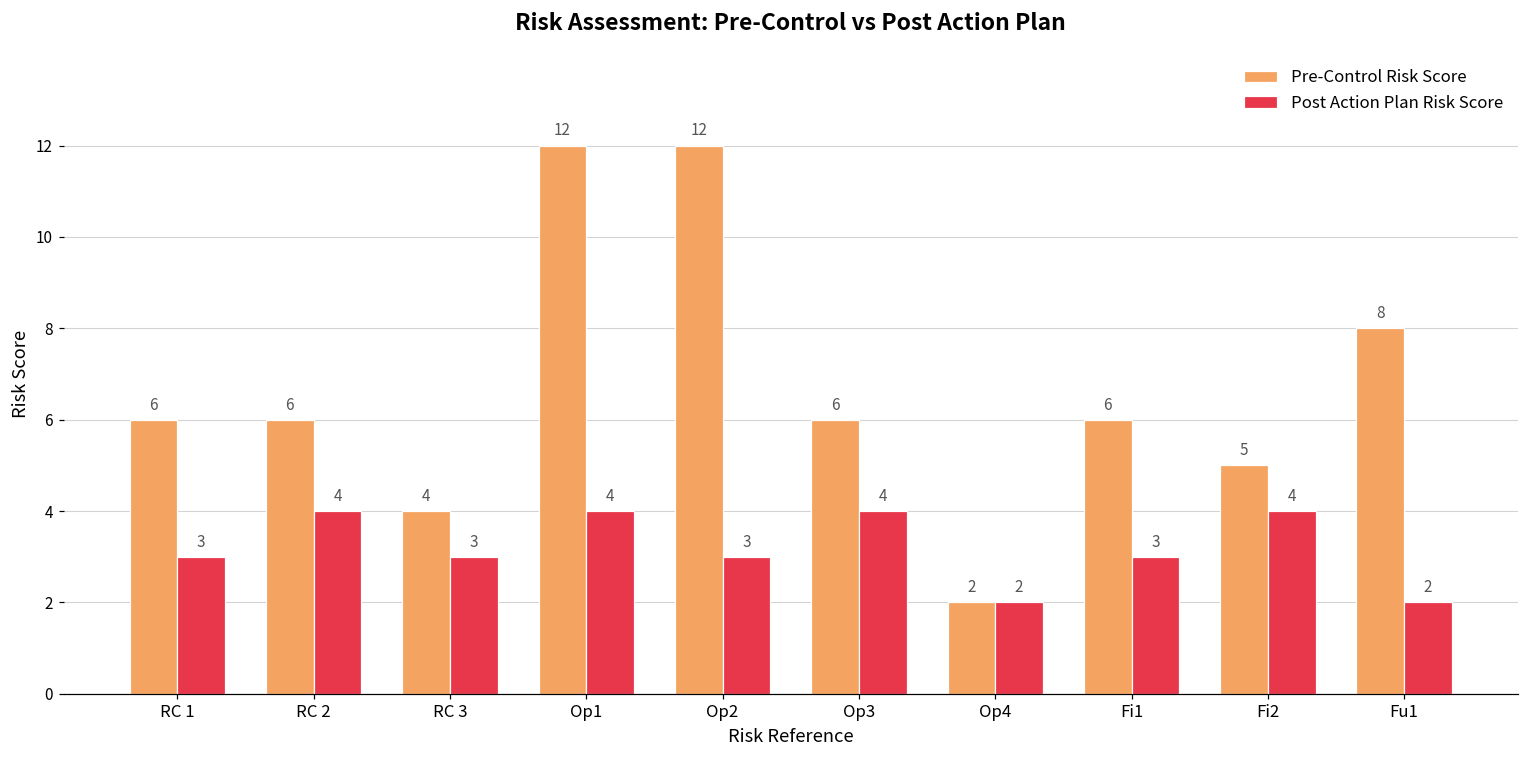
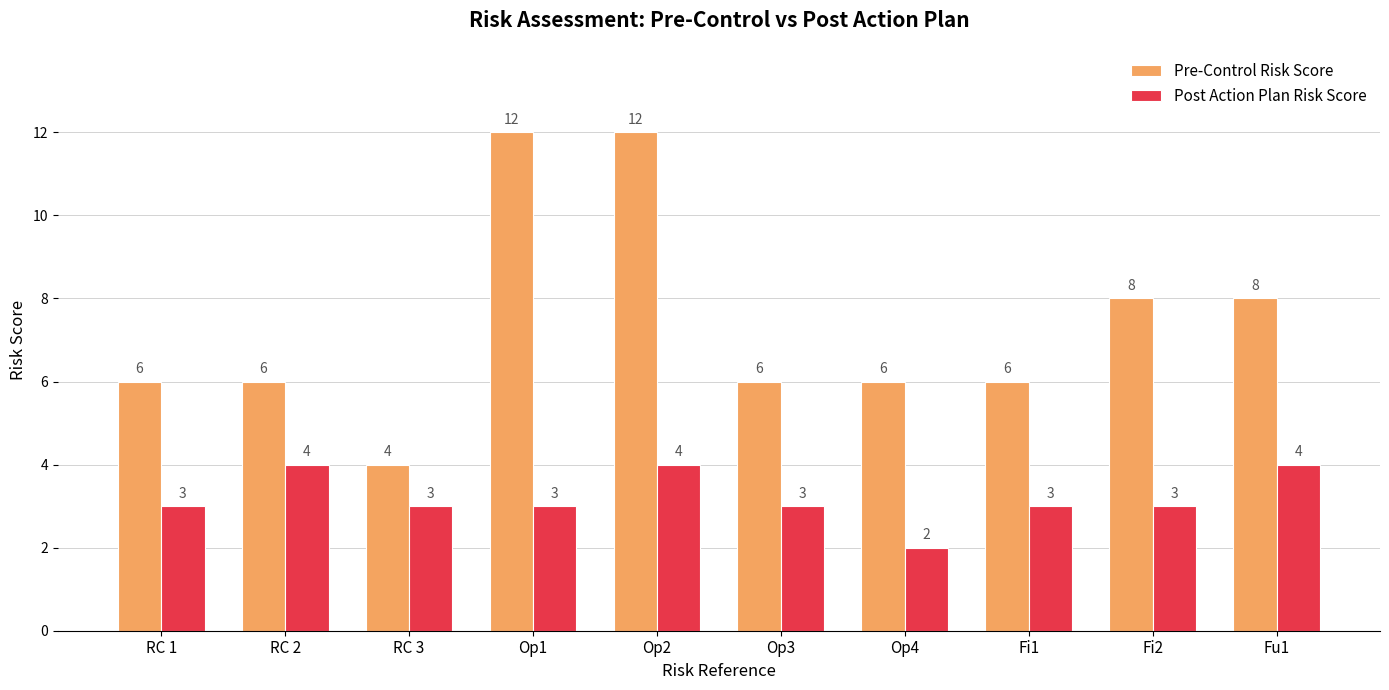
Post Action Plan Risk Score, Op1: 4 -> 3
Post Action Plan Risk Score, Op2: 3 -> 4
Post Action Plan Risk Score, Op3: 4 -> 3
Pre-Control Risk Score, Op4: 2 -> 6
Pre-Control Risk Score, Fi2: 5 -> 8
Post Action Plan Risk Score, Fi2: 4 -> 3
Post Action Plan Risk Score, Fu1: 2 -> 4
